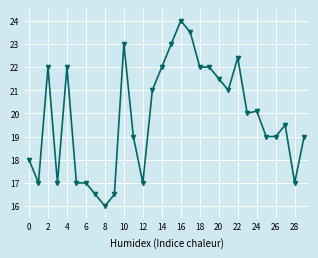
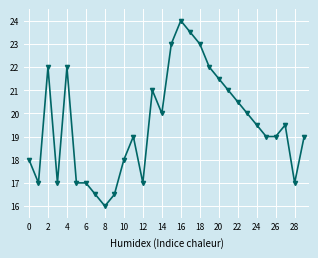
10: 23 -> 18
14: 22 -> 20
18: 22 -> 23
22: 22.4 -> 20.5
24: 20.1 -> 19.5
